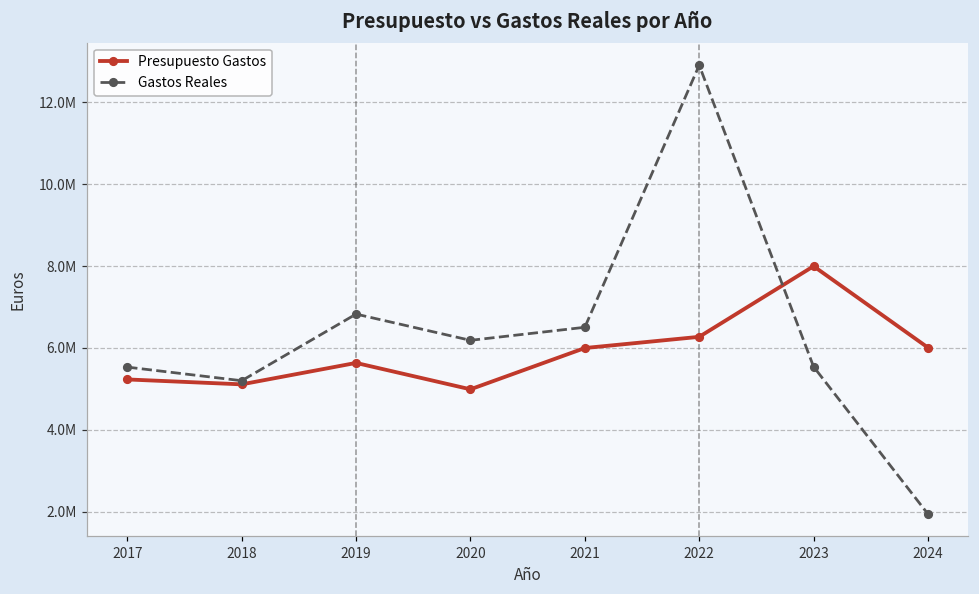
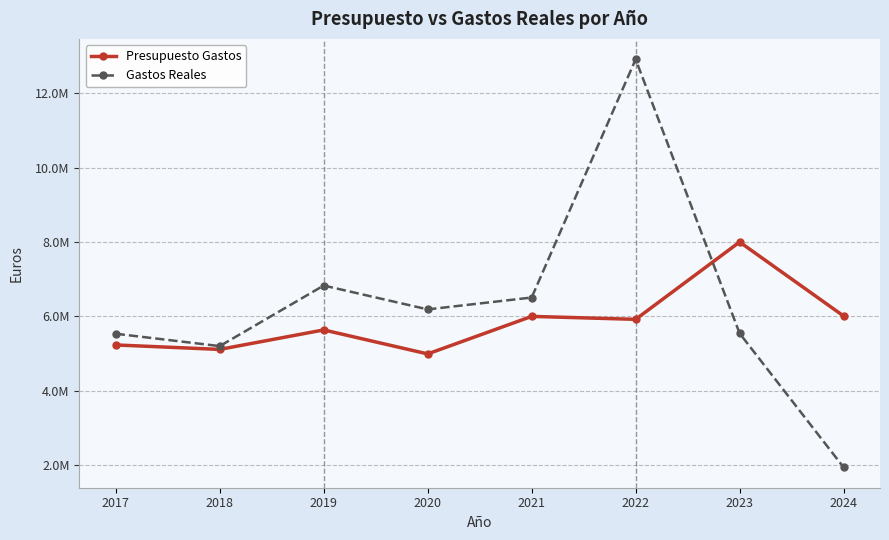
Presupuesto Gastos, 2022: 6300000 -> 5900000
